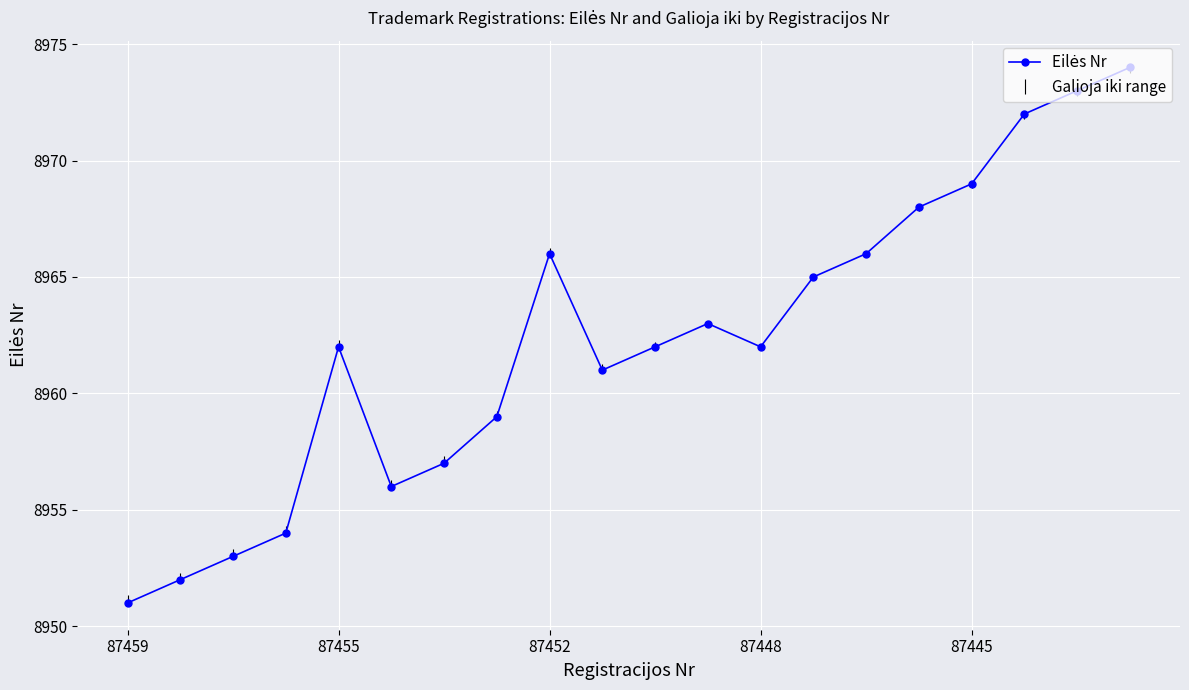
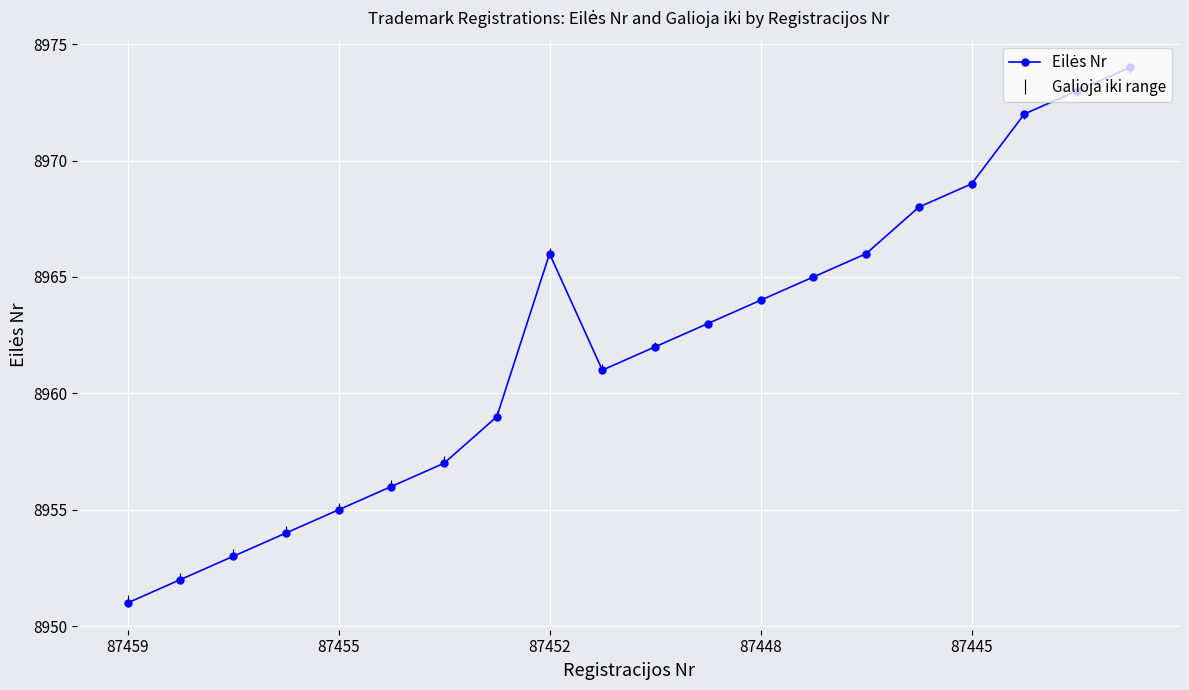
87455: 8962 -> 8955
87448: 8962 -> 8964
